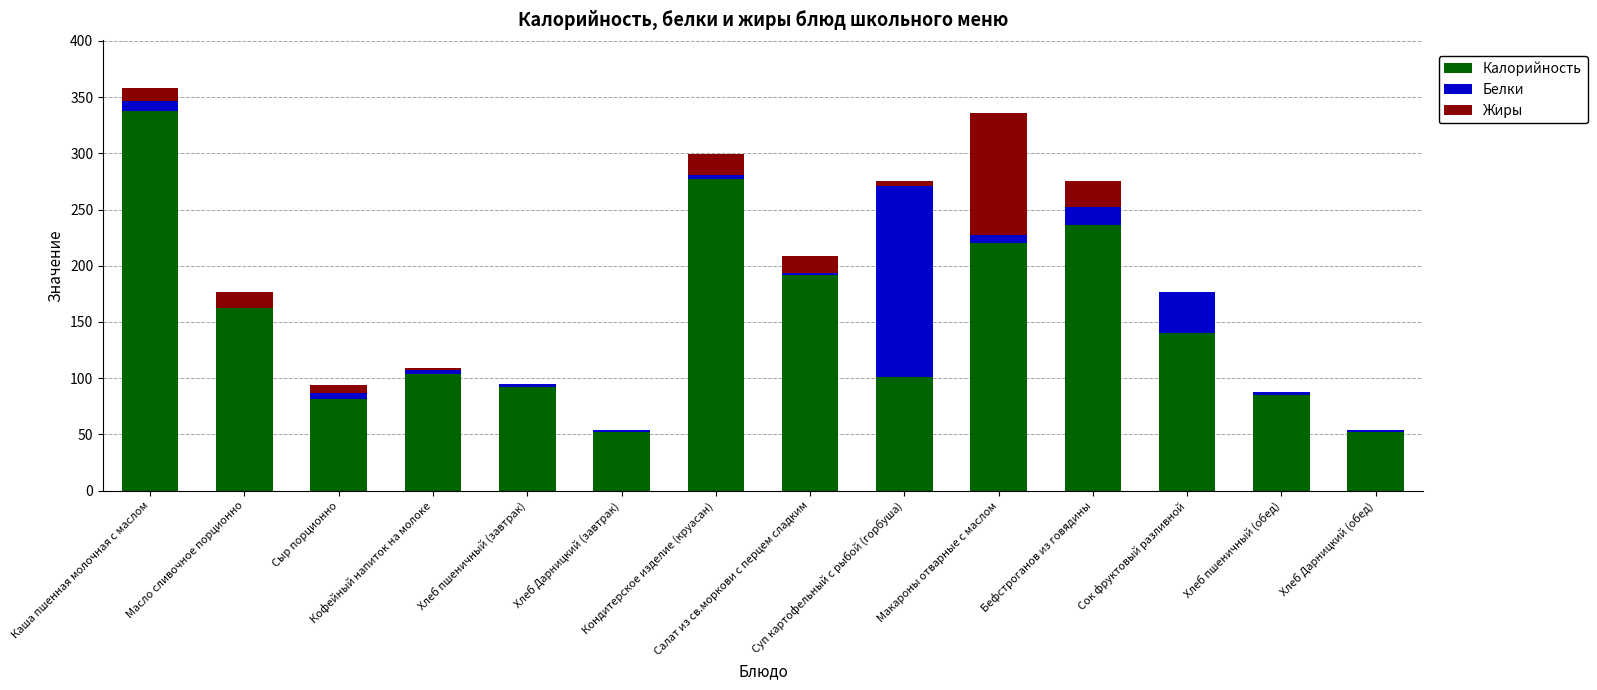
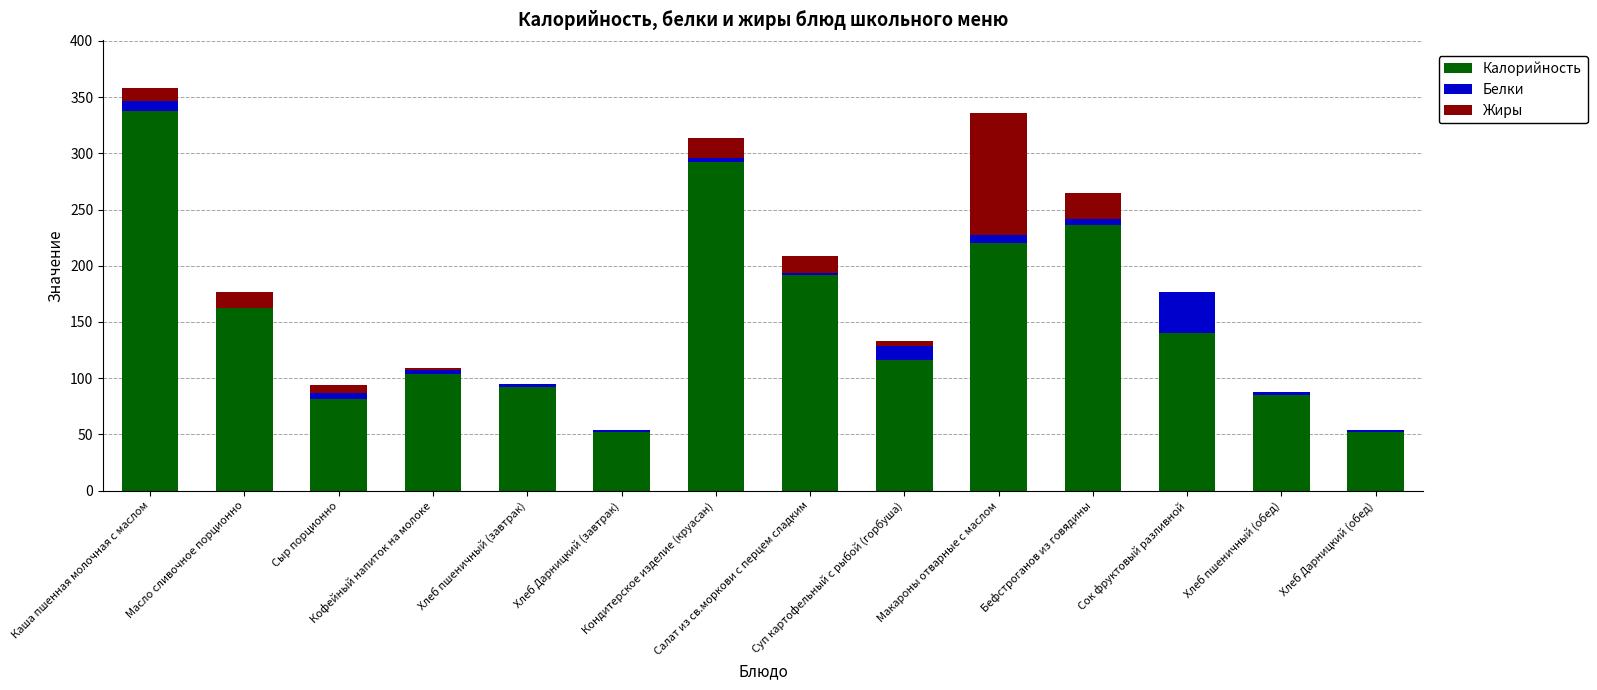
Калорийность, Кондитерское изделие (круасан): 277 -> 292
Калорийность, Суп картофельный с рыбой (горбуша): 101 -> 116
Белки, Суп картофельный с рыбой (горбуша): 170 -> 13
Белки, Бефстроганов из говядины: 16 -> 6
